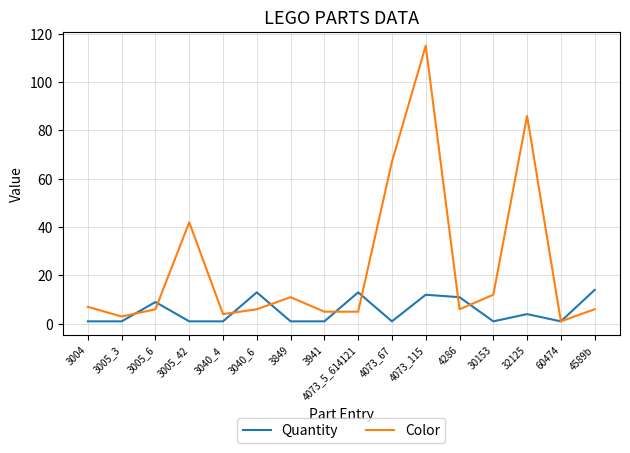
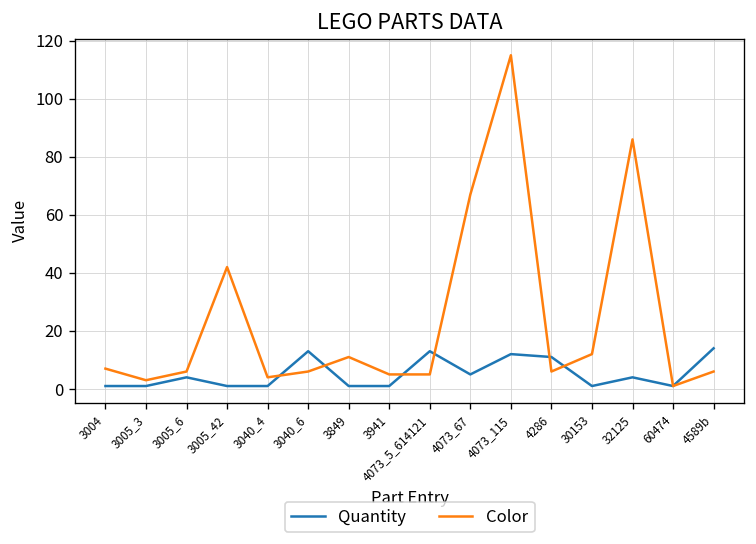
Quantity, 3005_6: 9 -> 4
Quantity, 4073_67: 1 -> 5
